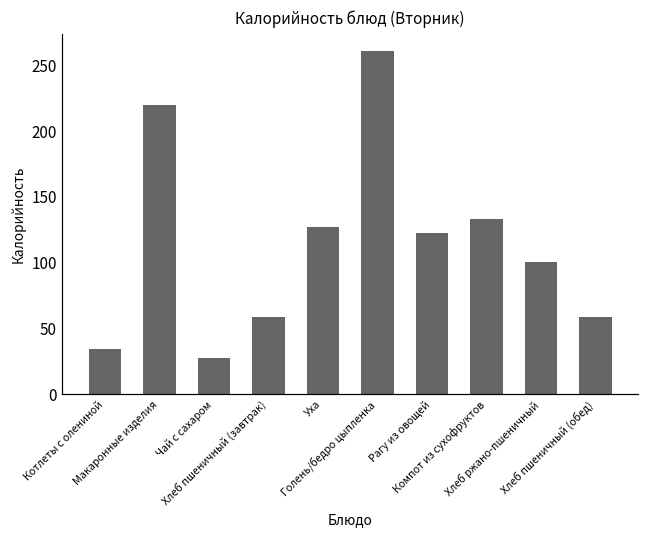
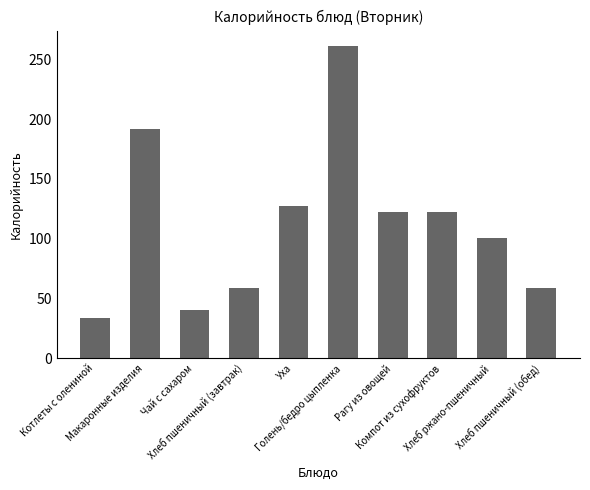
Макаронные изделия: 220 -> 191
Чай с сахаром: 27 -> 40
Компот из сухофруктов: 133 -> 123
